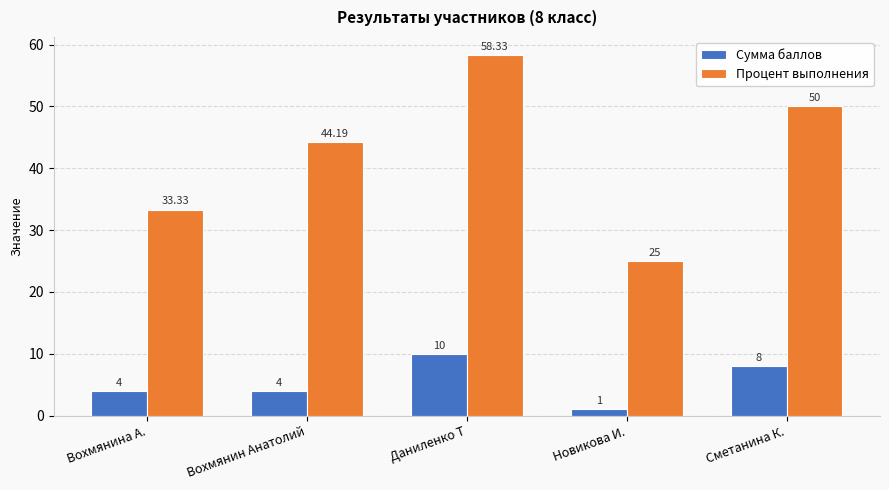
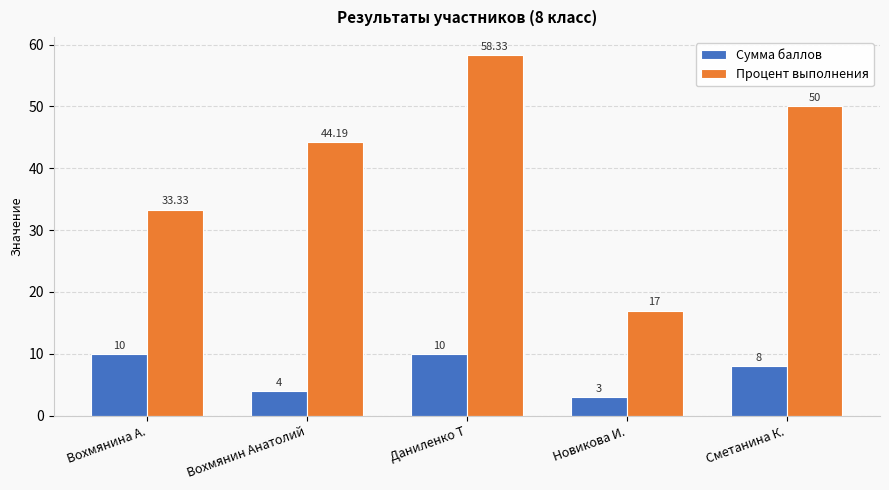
Сумма баллов, Вохмянина А.: 4 -> 10
Сумма баллов, Новикова И.: 1 -> 3
Процент выполнения, Новикова И.: 25 -> 17
